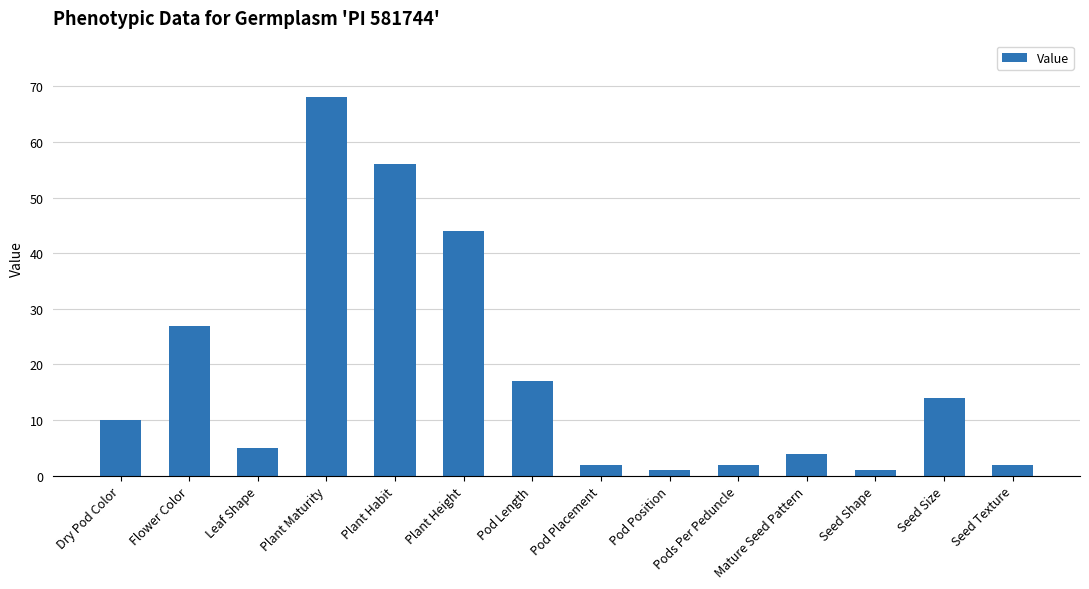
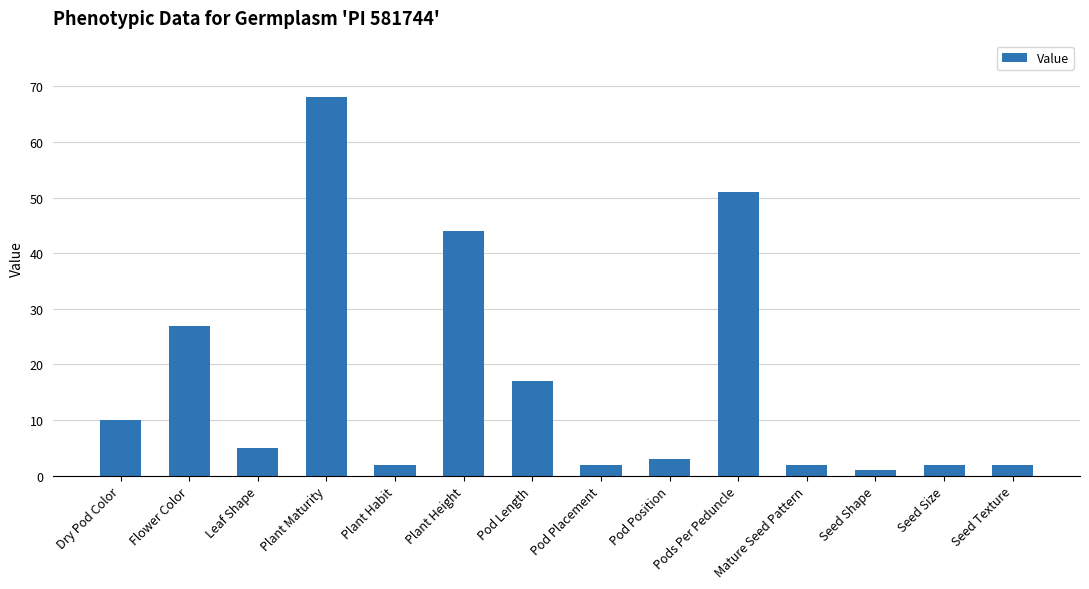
Plant Habit: 56 -> 2
Pod Position: 1 -> 3
Pods Per Peduncle: 2 -> 51
Mature Seed Pattern: 4 -> 2
Seed Size: 14 -> 2
